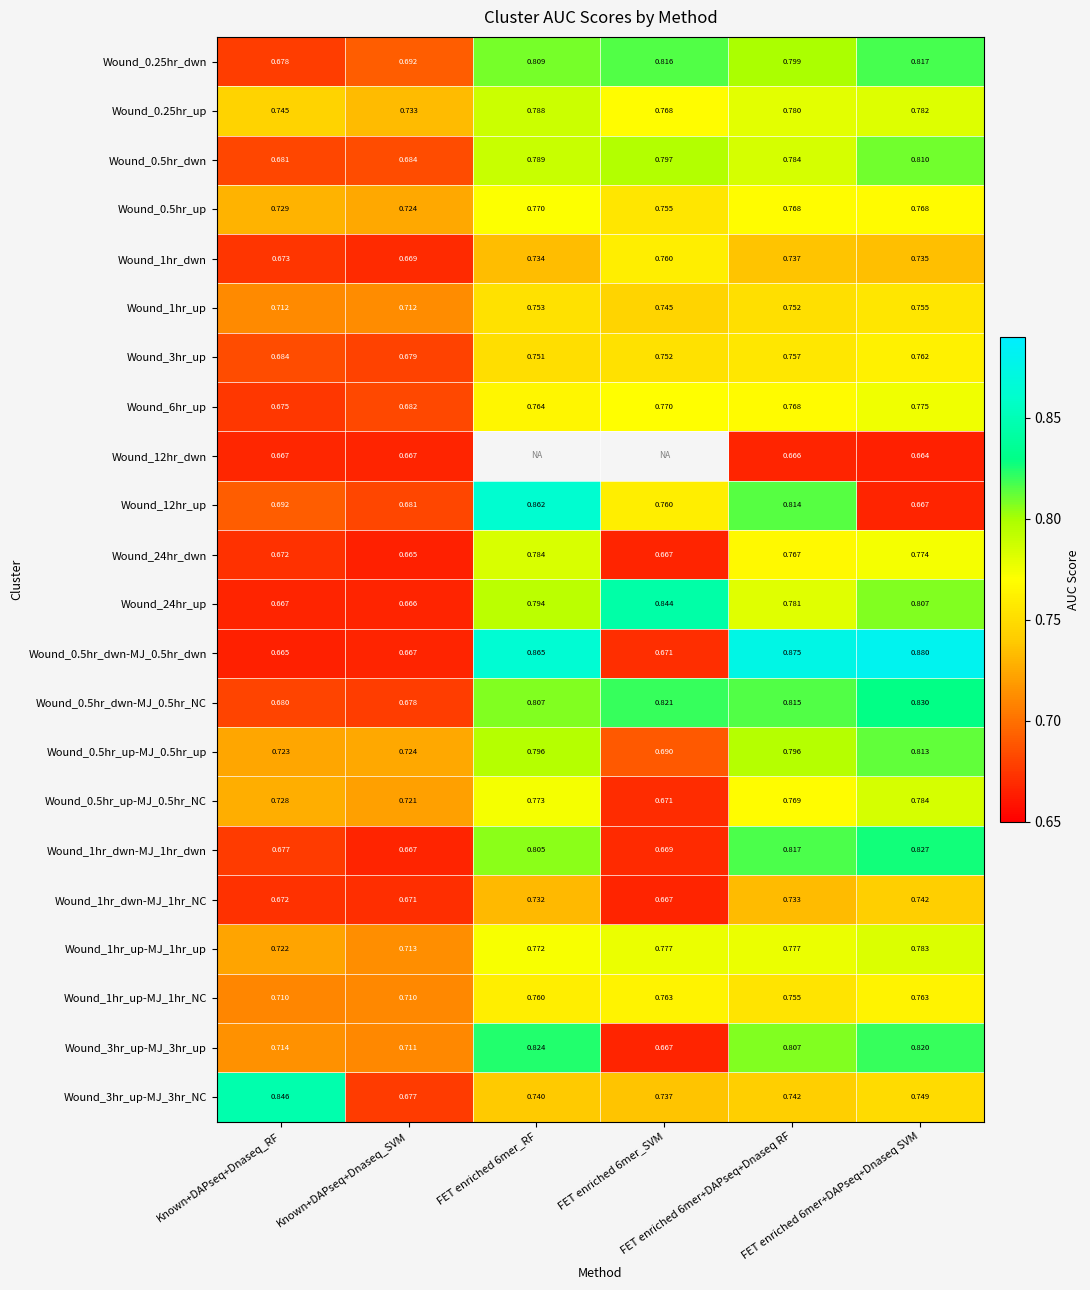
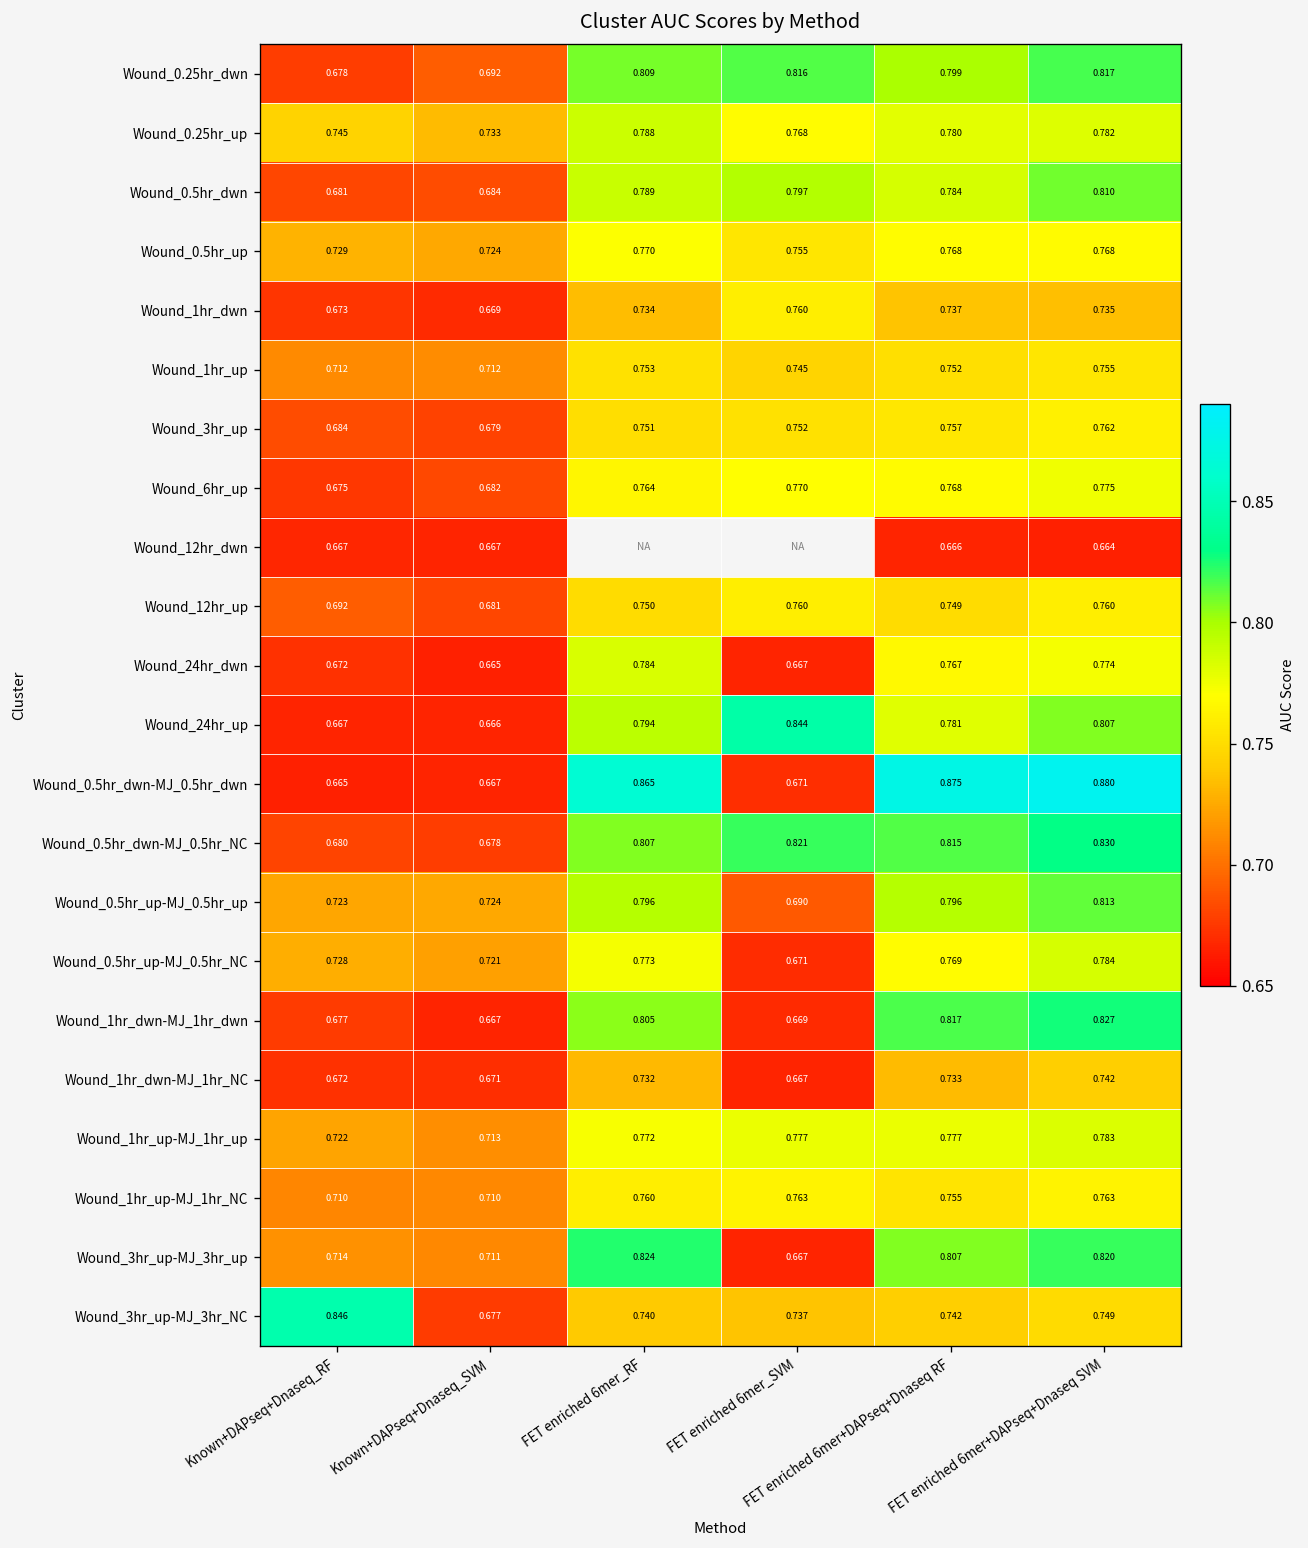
Wound_12hr_up, FET enriched 6mer_RF: 0.862 -> 0.750
Wound_12hr_up, FET enriched 6mer+DAPseq+Dnaseq RF: 0.814 -> 0.749
Wound_12hr_up, FET enriched 6mer+DAPseq+Dnaseq SVM: 0.667 -> 0.760
